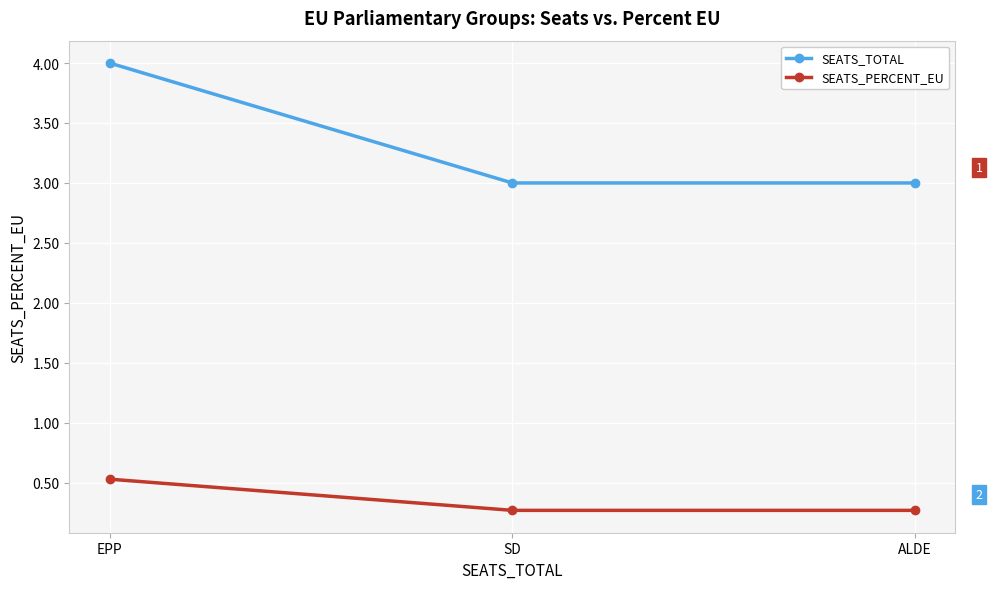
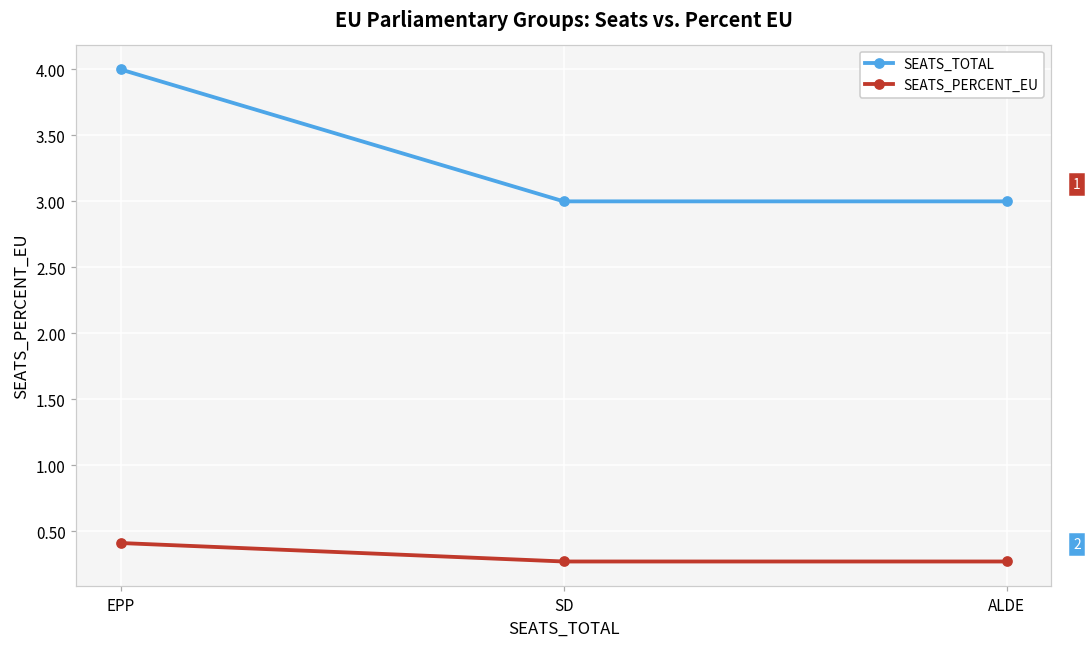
SEATS_PERCENT_EU, EPP: 0.53 -> 0.41
